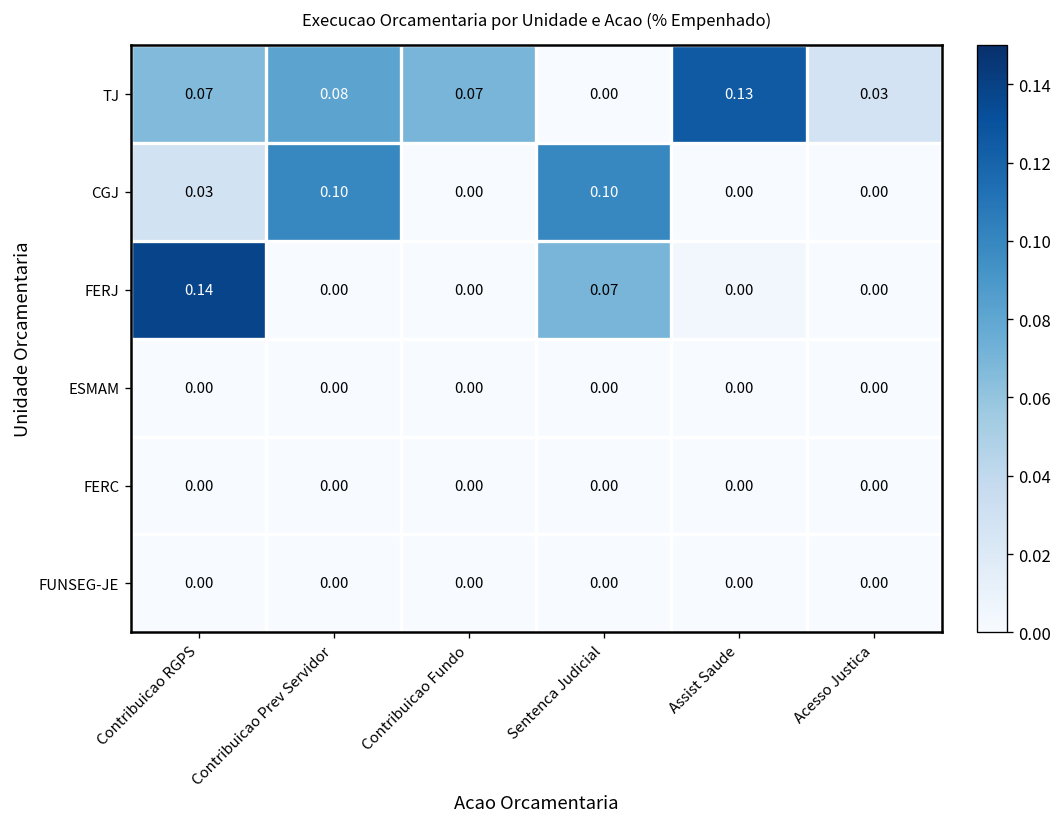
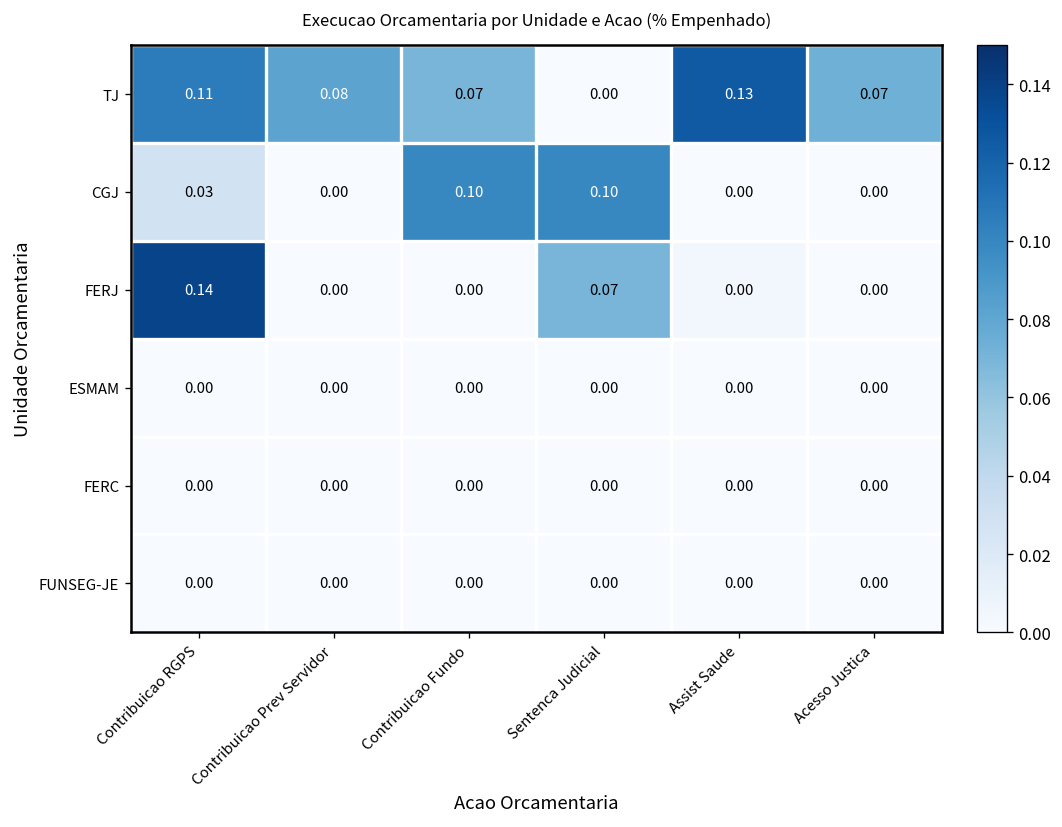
TJ, Contribuicao RGPS: 0.07 -> 0.11
TJ, Acesso Justica: 0.03 -> 0.07
CGJ, Contribuicao Prev Servidor: 0.10 -> 0.00
CGJ, Contribuicao Fundo: 0.00 -> 0.10
